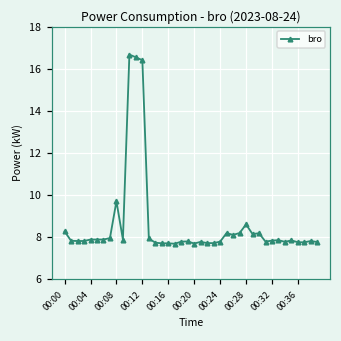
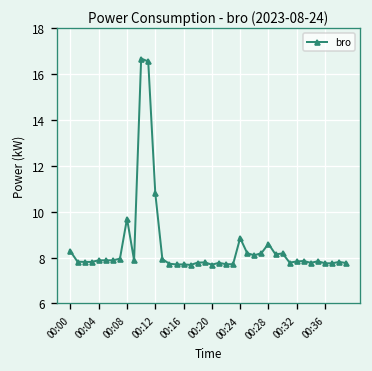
00:12: 16.4 -> 10.8
00:24: 7.8 -> 8.9
